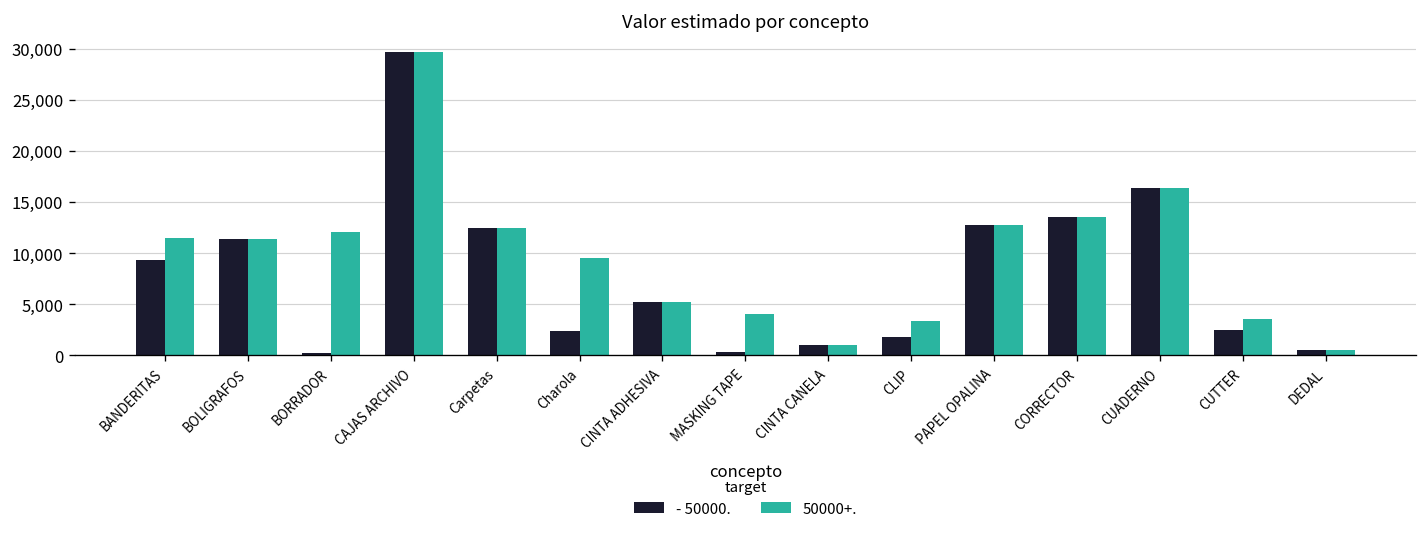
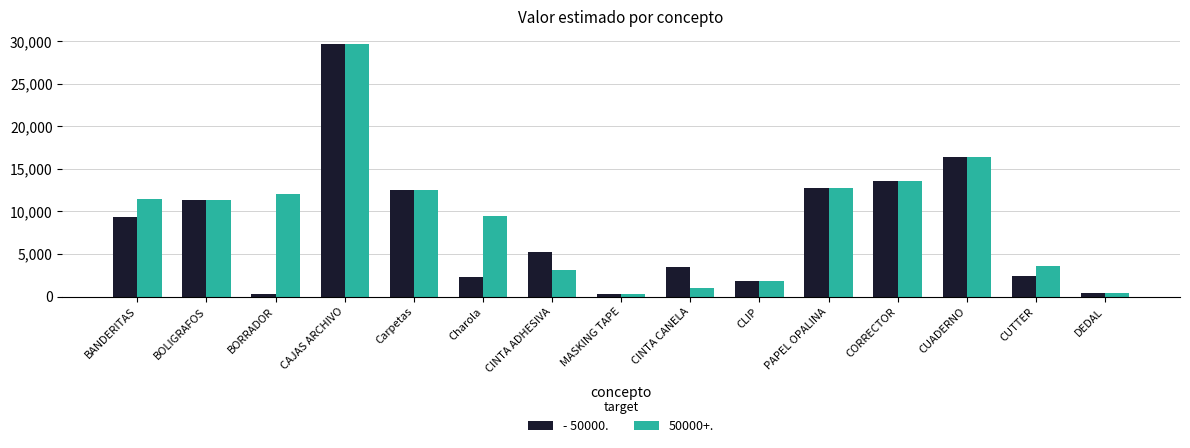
50000+., CINTA ADHESIVA: 5,000 -> 3,000
50000+., MASKING TAPE: 4,000 -> 0
- 50000., CINTA CANELA: 1,000 -> 3,000
50000+., CLIP: 3,000 -> 2,000
